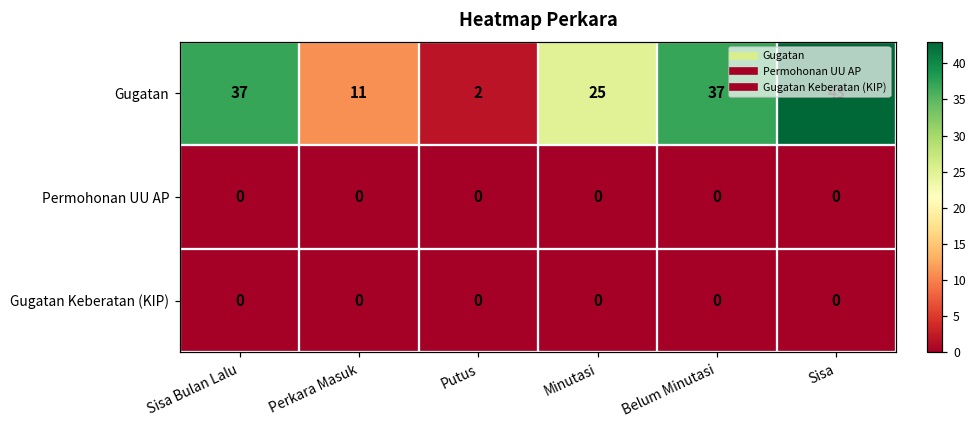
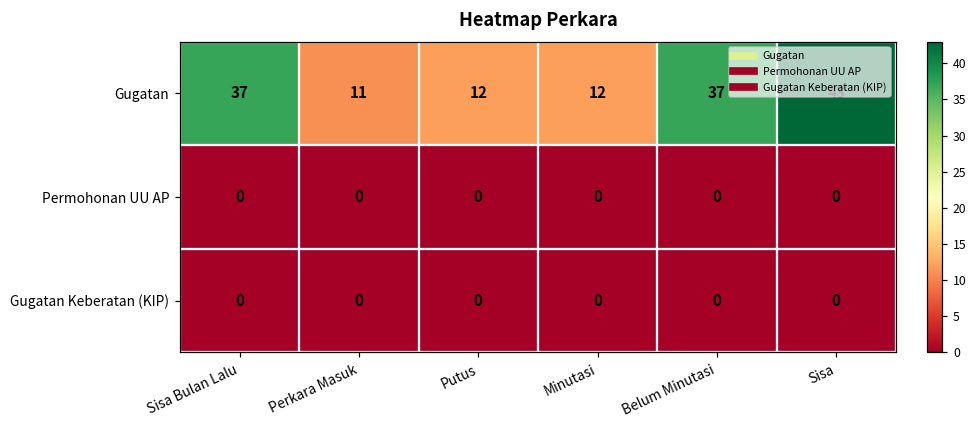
Gugatan, Putus: 2 -> 12
Gugatan, Minutasi: 25 -> 12
